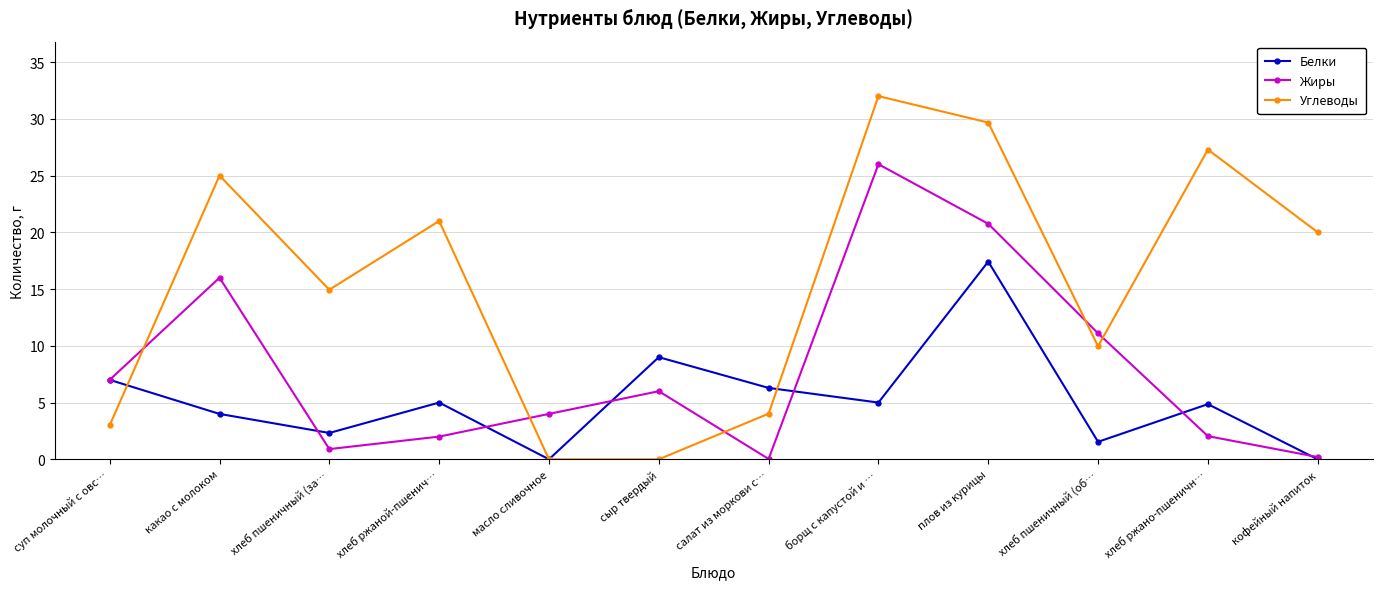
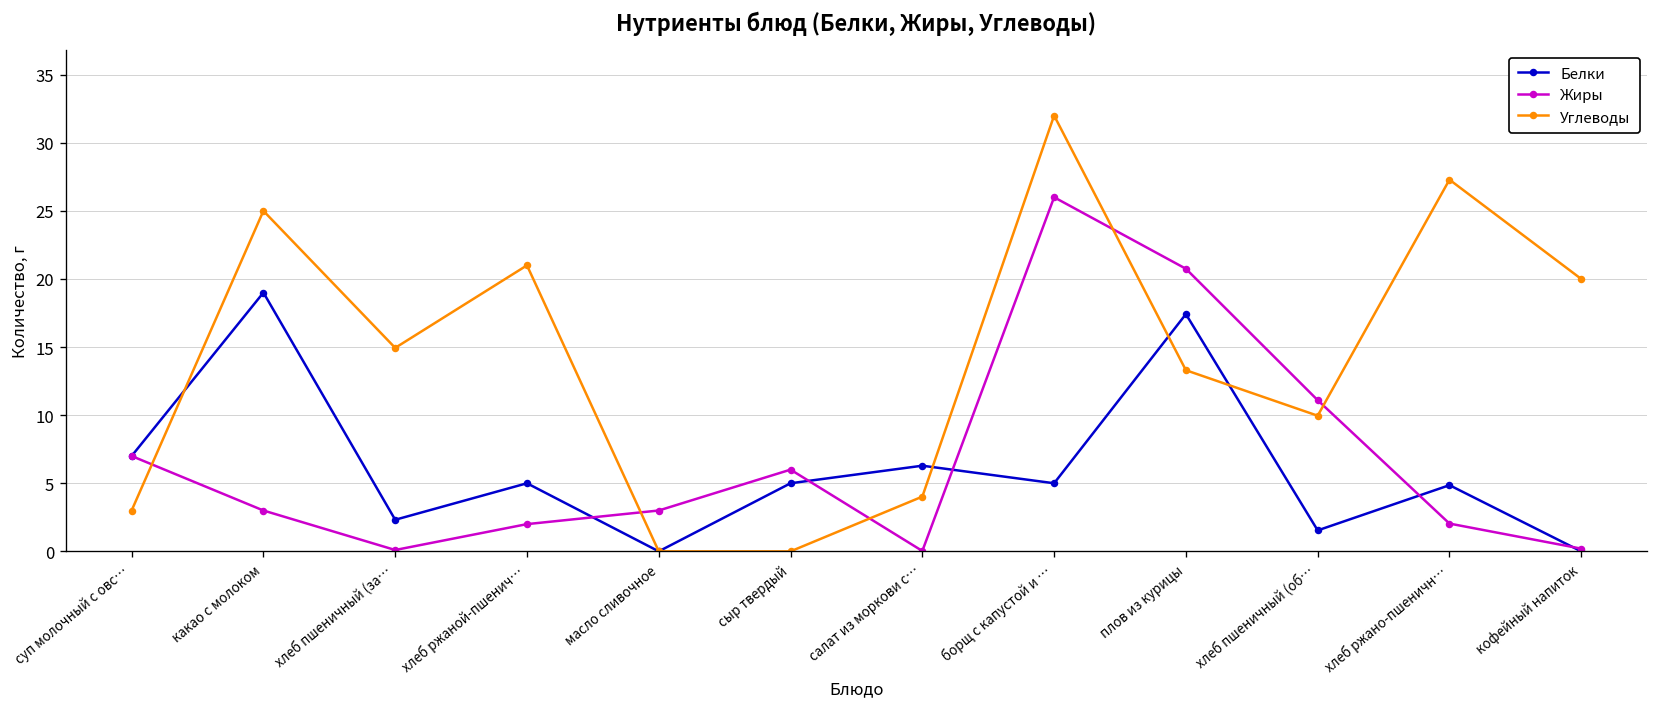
Белки, какао с молоком: 4 -> 19
Жиры, какао с молоком: 16 -> 3
Жиры, хлеб пшеничный (за…: 0.9 -> 0.1
Жиры, масло сливочное: 4 -> 3
Белки, сыр твердый: 9 -> 5
Углеводы, плов из курицы: 29.7 -> 13.3
